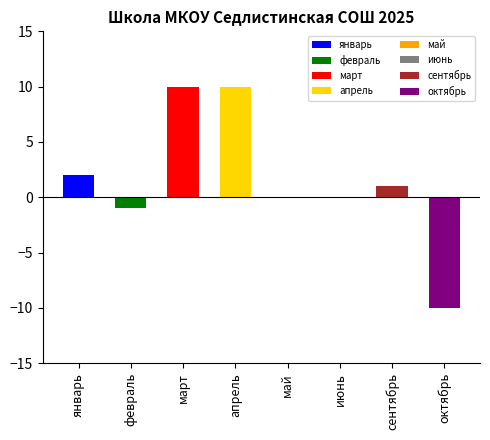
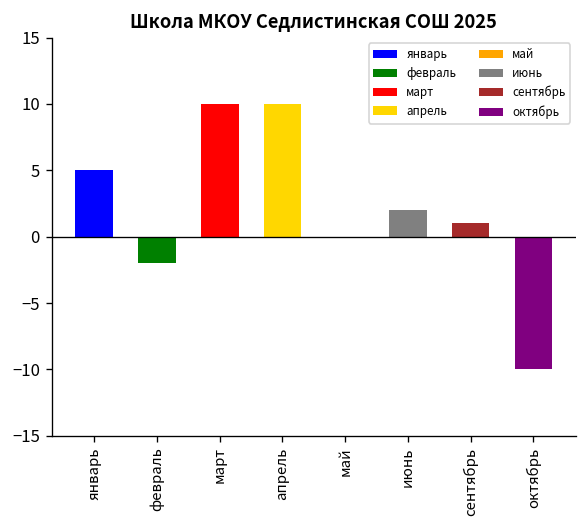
январь: 2 -> 5
февраль: -1 -> -2
июнь: 0 -> 2
